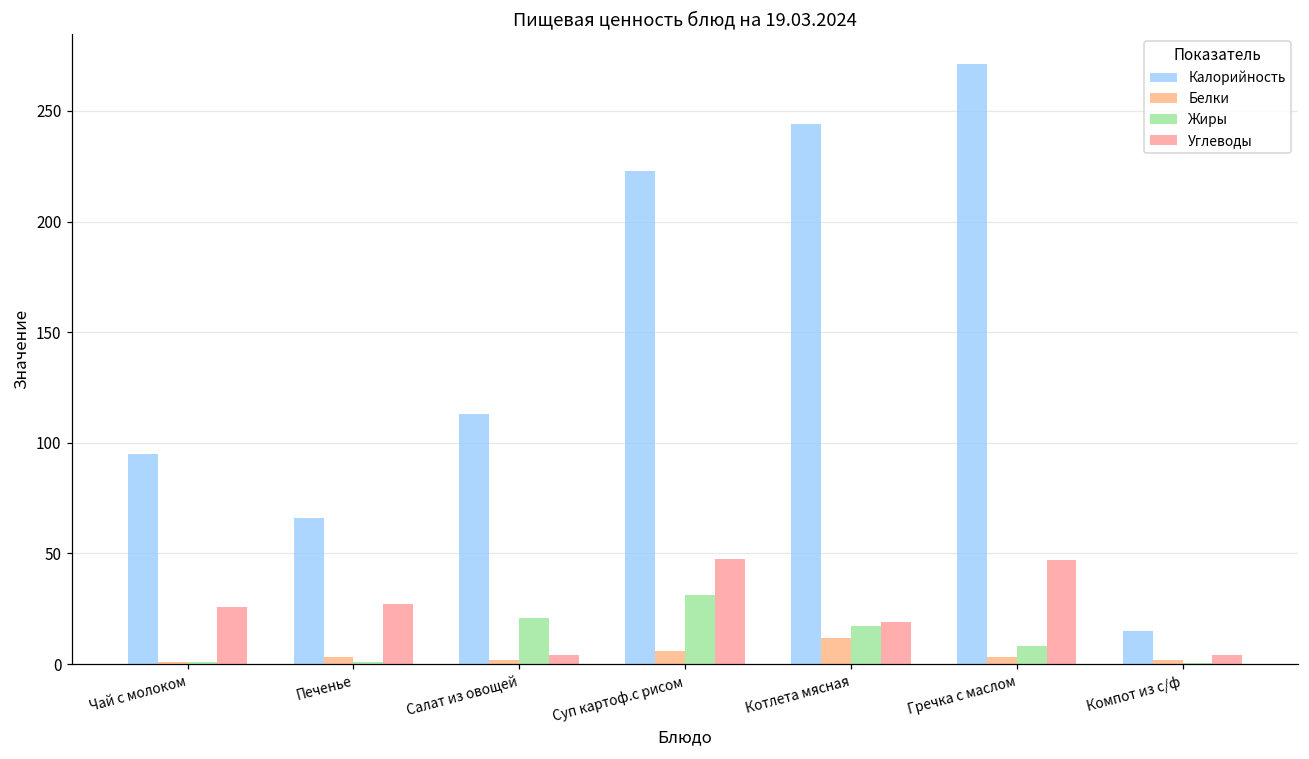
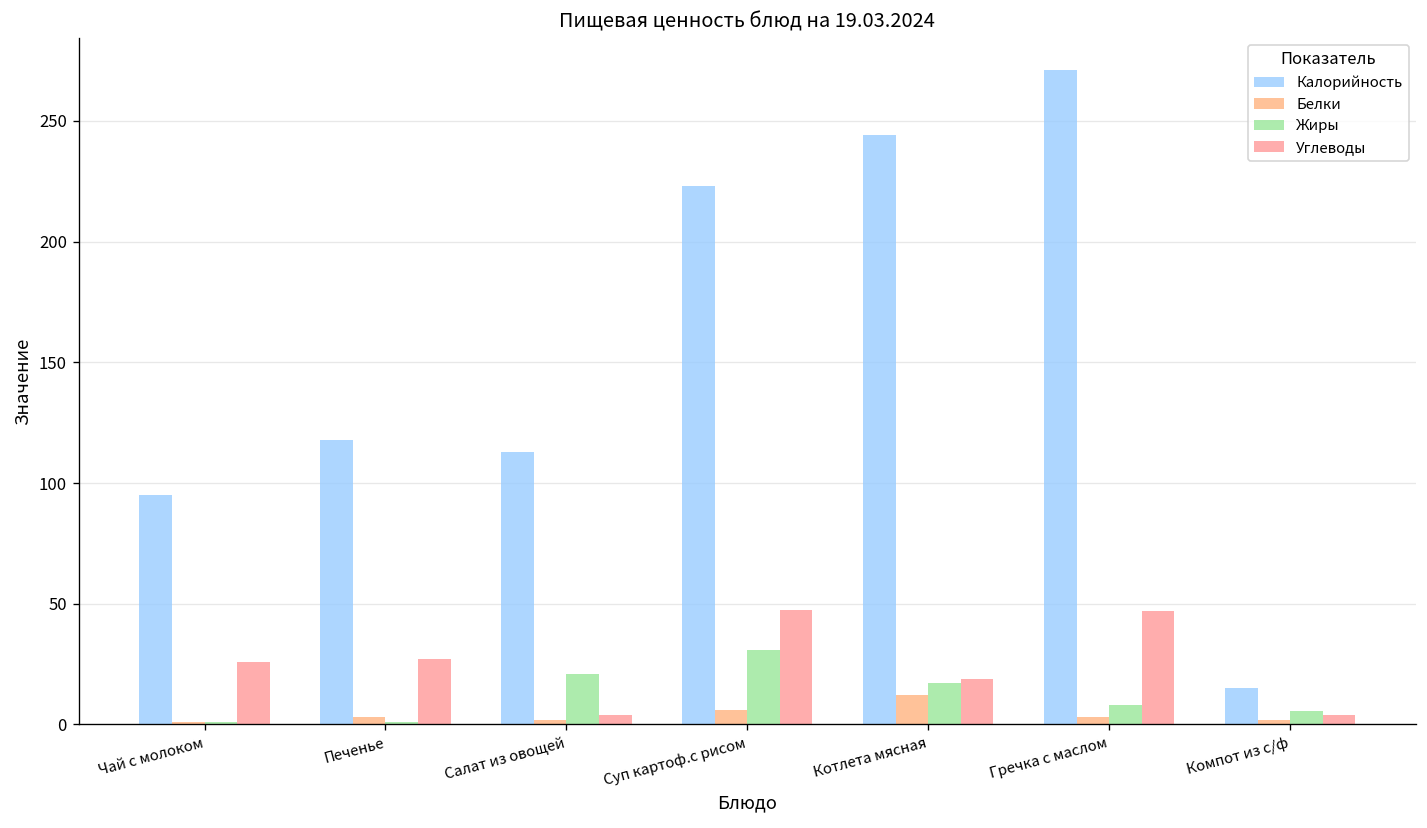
Калорийность, Печенье: 66 -> 118
Жиры, Компот из с/ф: 0 -> 6
